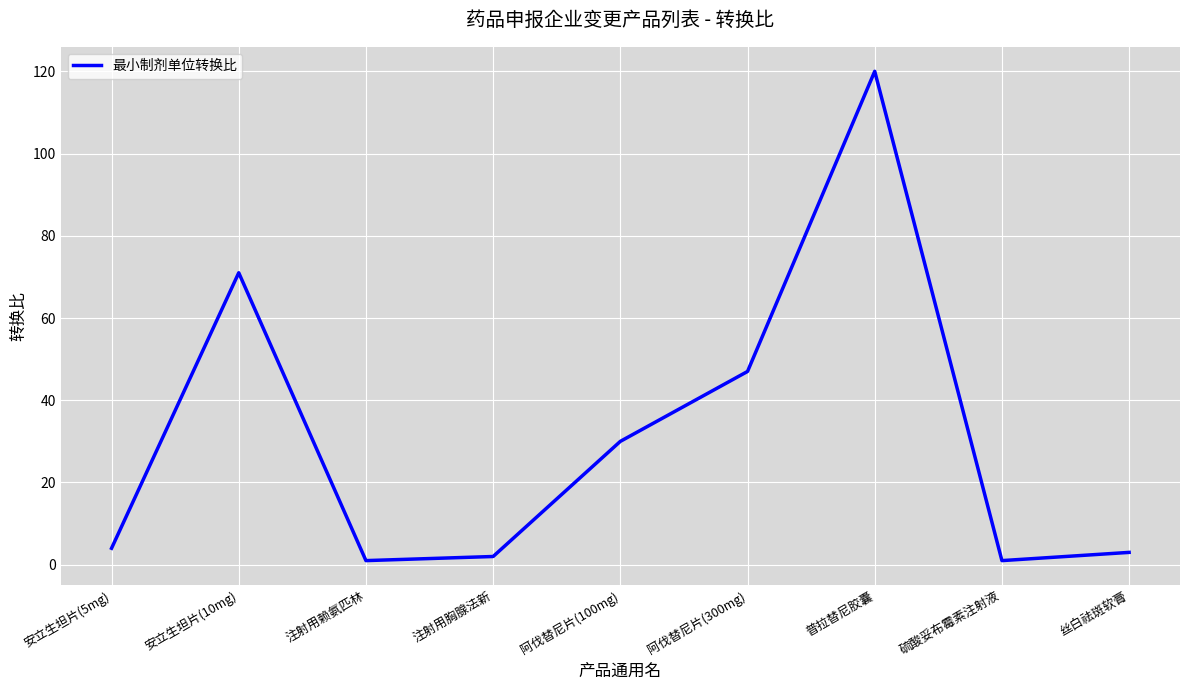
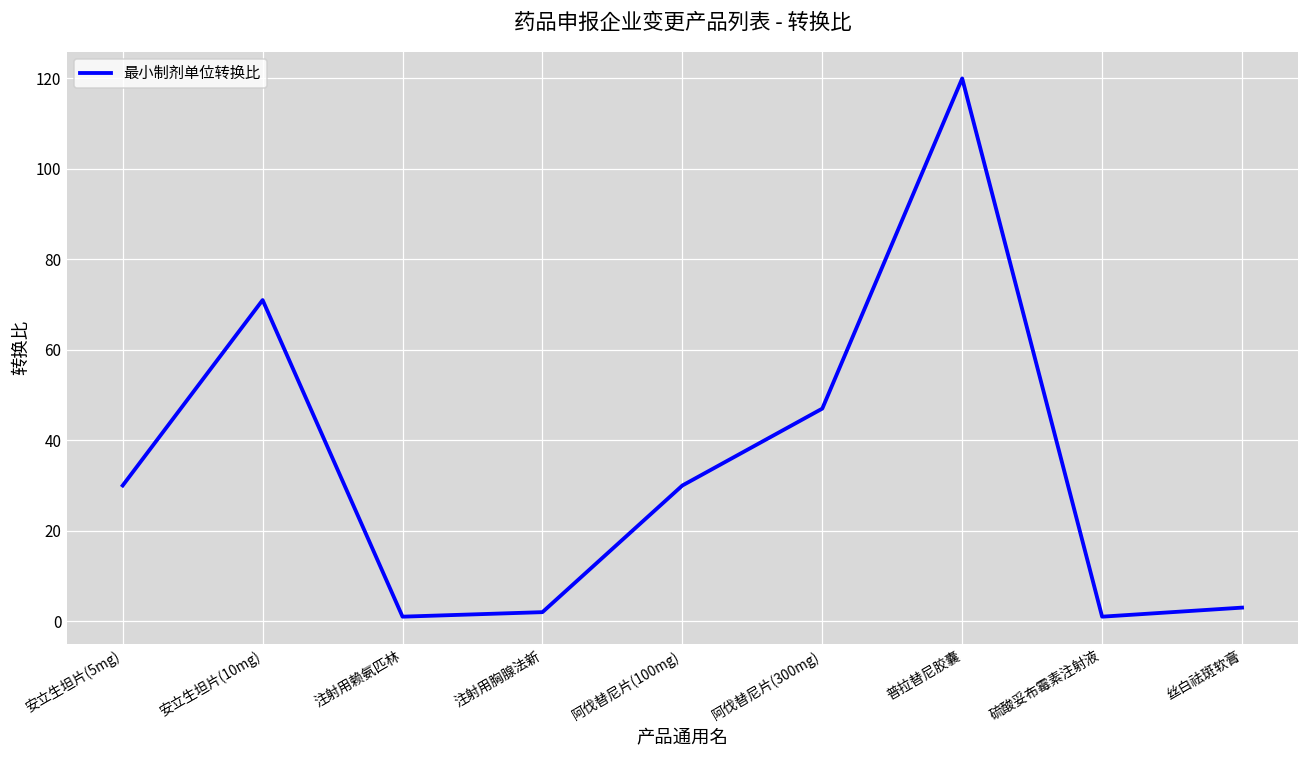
安立生坦片(5mg): 4 -> 30
